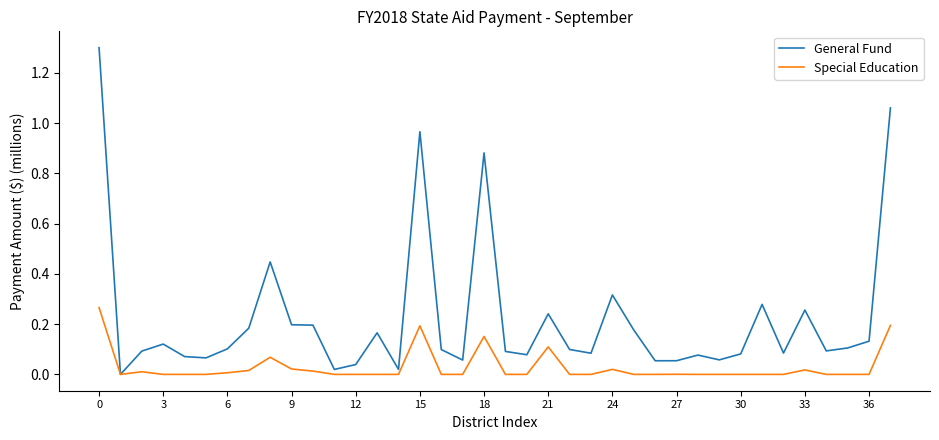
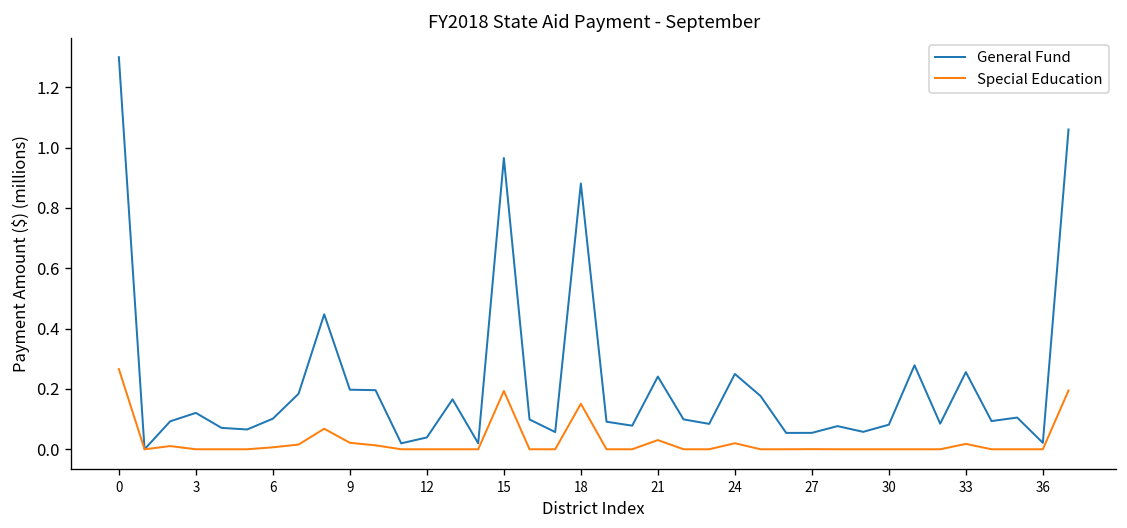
Special Education, 21: 0.11 -> 0.03
General Fund, 24: 0.32 -> 0.25
General Fund, 36: 0.13 -> 0.02
